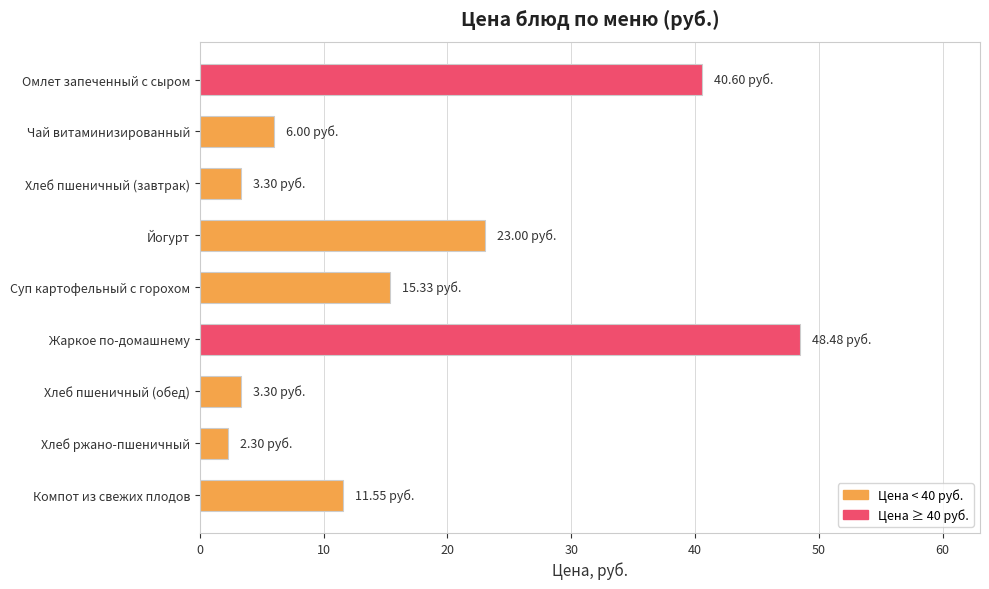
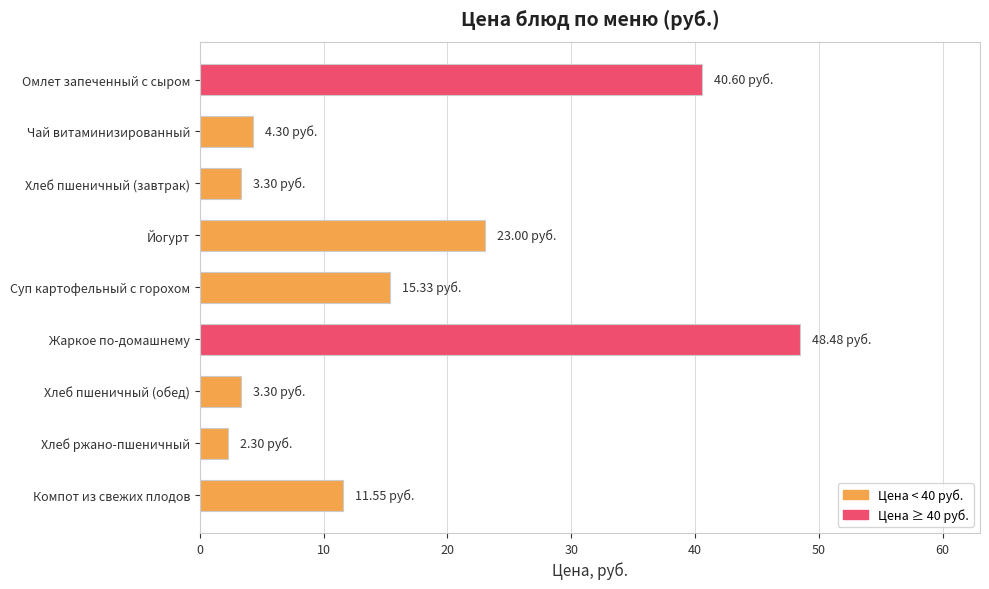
Чай витаминизированный: 6.00 -> 4.30
